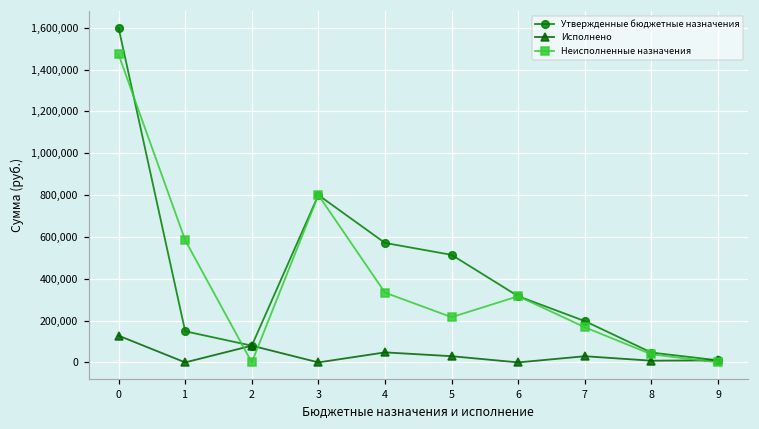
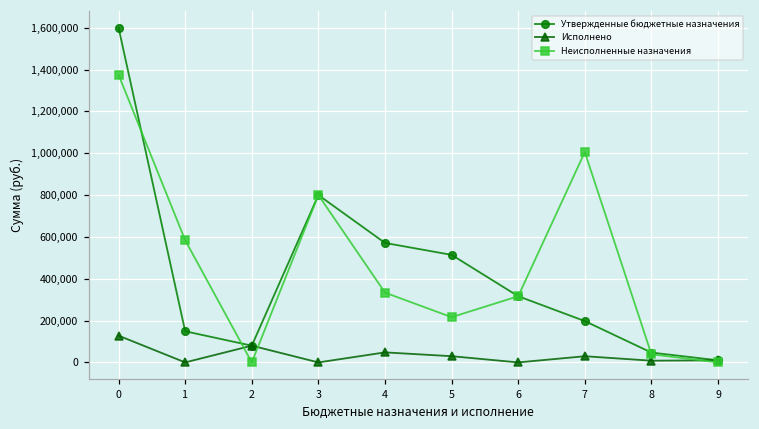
Неисполненные назначения, 0: 1,470,000 -> 1,370,000
Неисполненные назначения, 7: 170,000 -> 1,010,000
